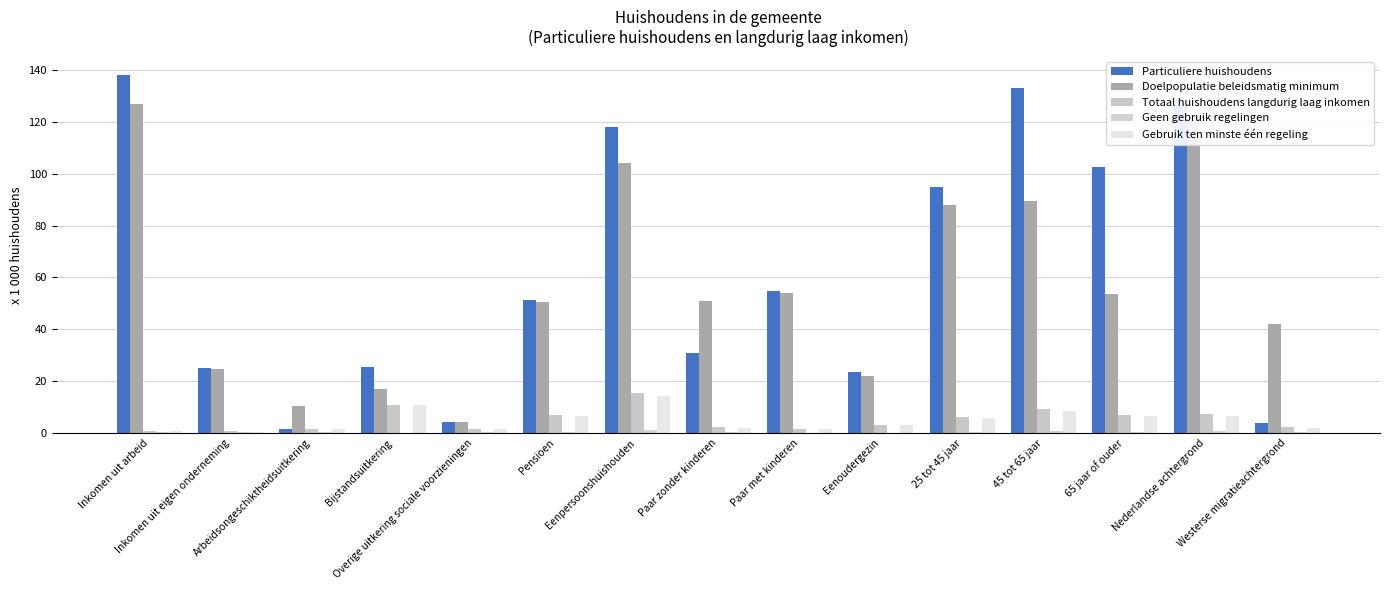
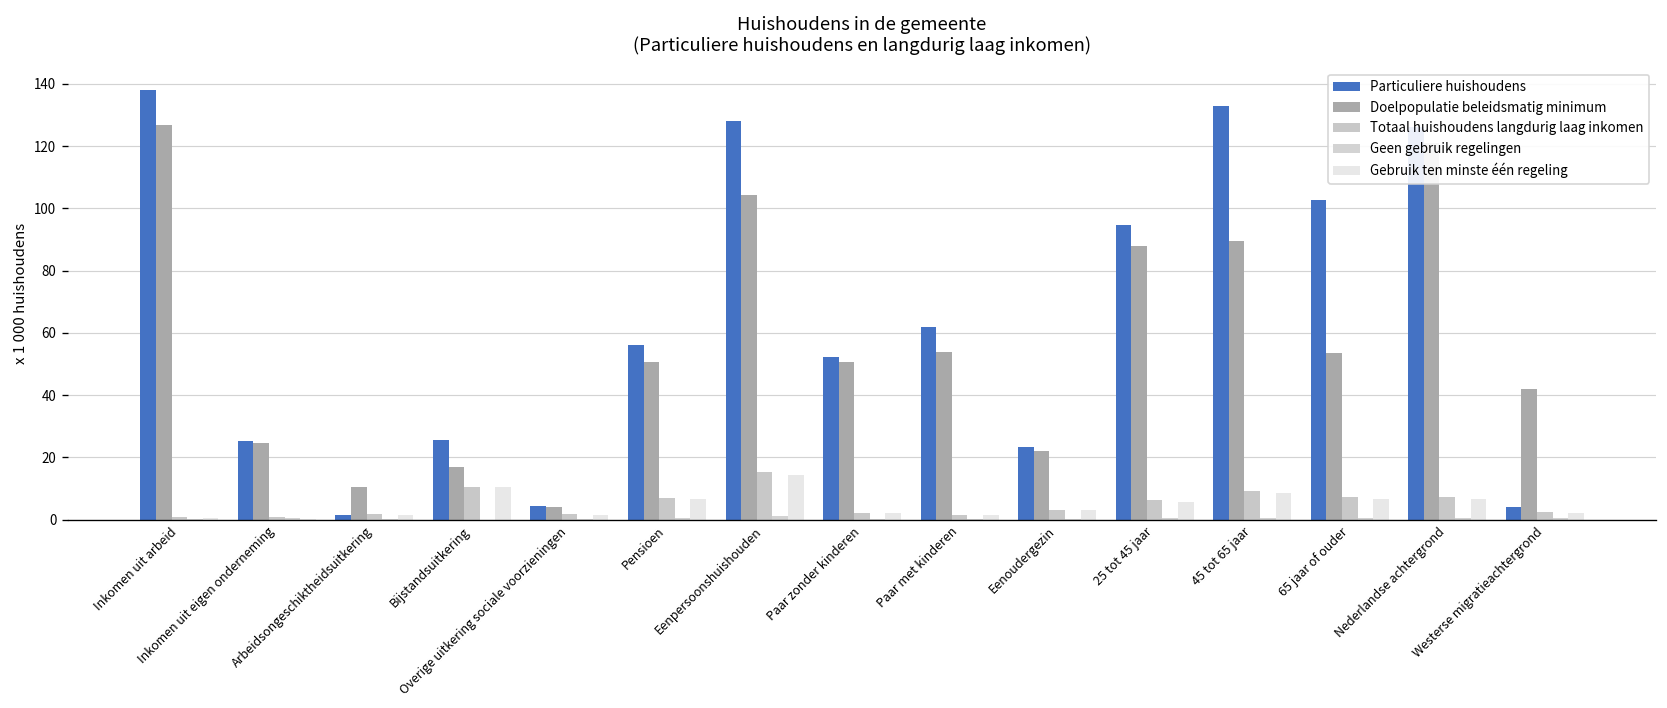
Particuliere huishoudens, Pensioen: 51 -> 56
Particuliere huishoudens, Eenpersoonshuishouden: 118 -> 128
Particuliere huishoudens, Paar zonder kinderen: 31 -> 52
Particuliere huishoudens, Paar met kinderen: 55 -> 62
